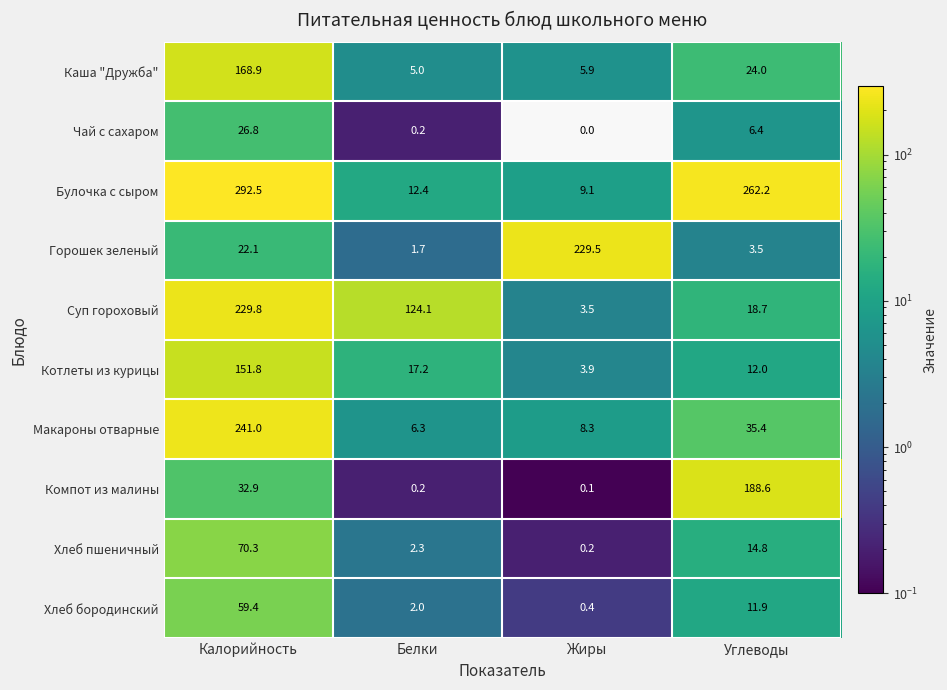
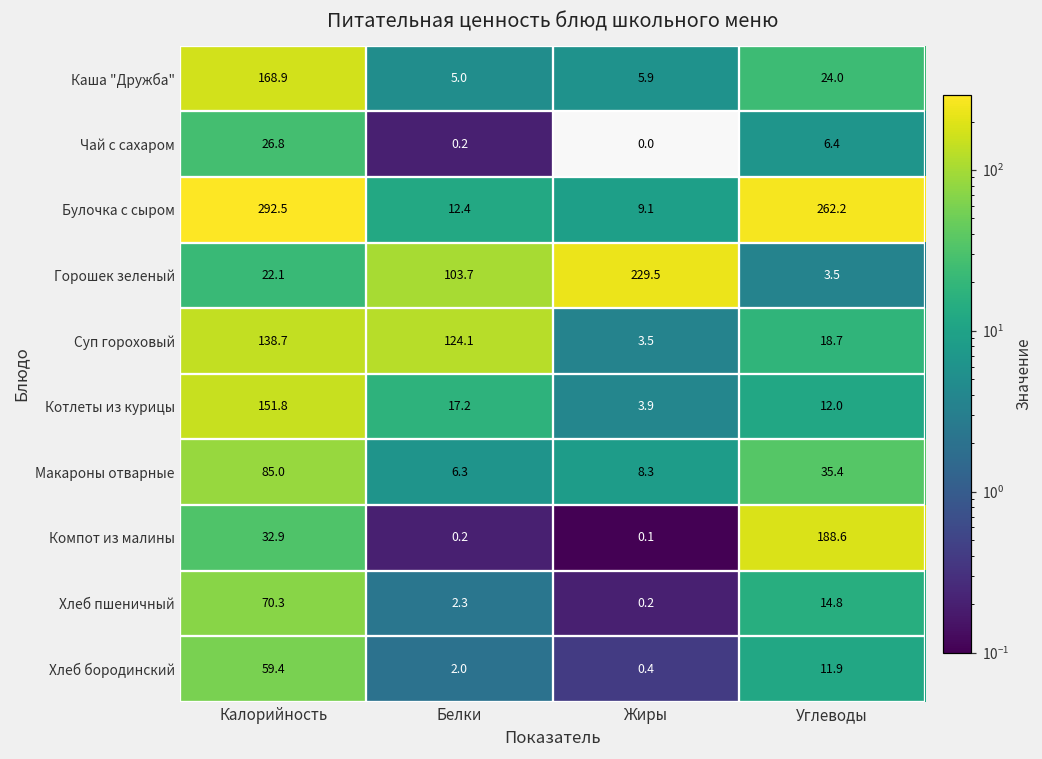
Горошек зеленый, Белки: 1.7 -> 103.7
Суп гороховый, Калорийность: 229.8 -> 138.7
Макароны отварные, Калорийность: 241.0 -> 85.0
